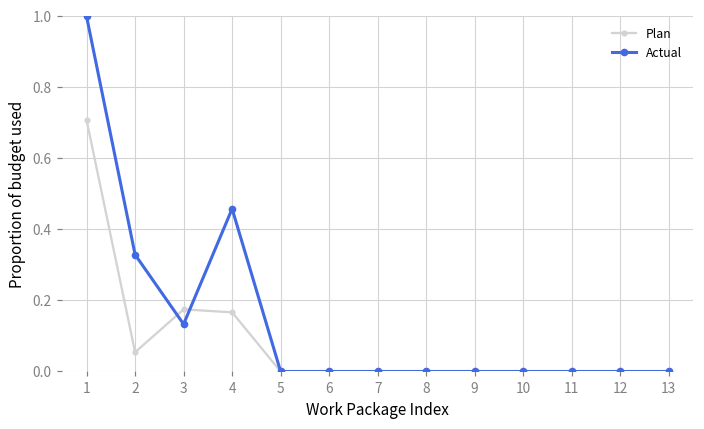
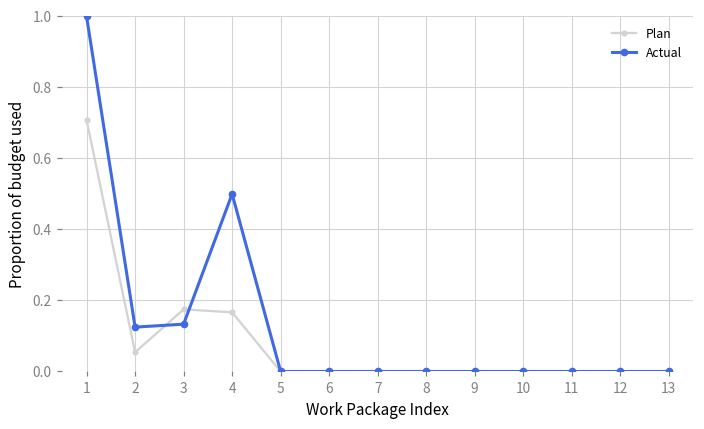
Actual, 2: 0.33 -> 0.13
Actual, 4: 0.46 -> 0.50
